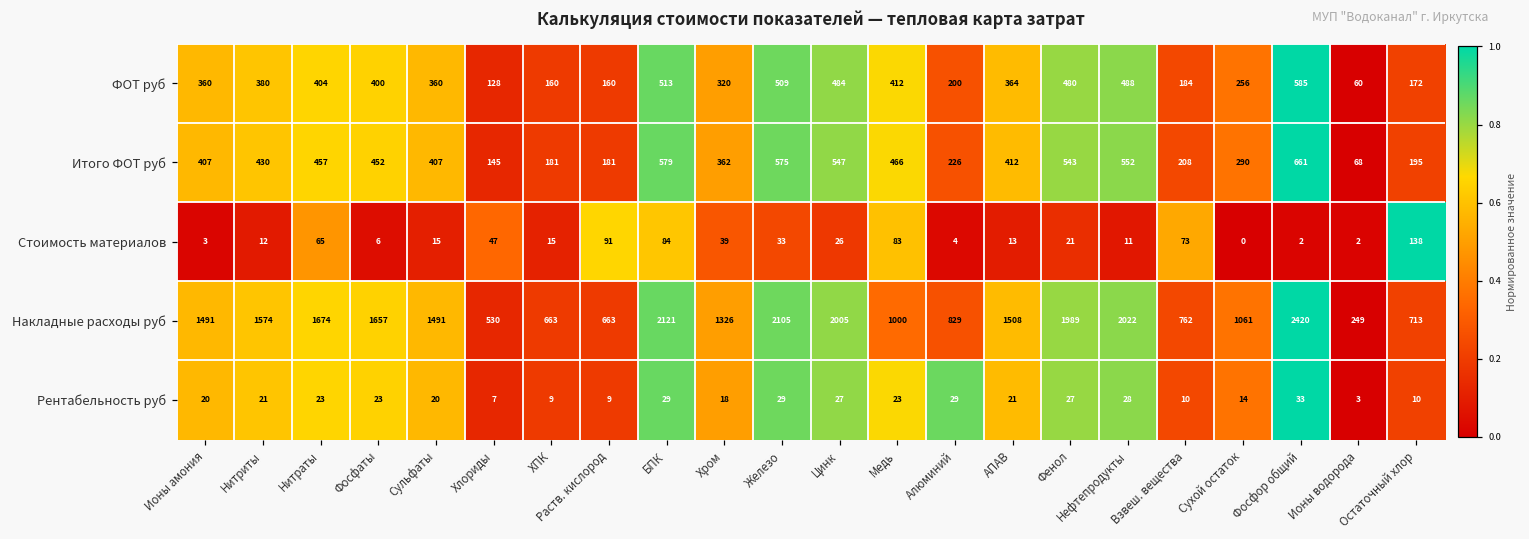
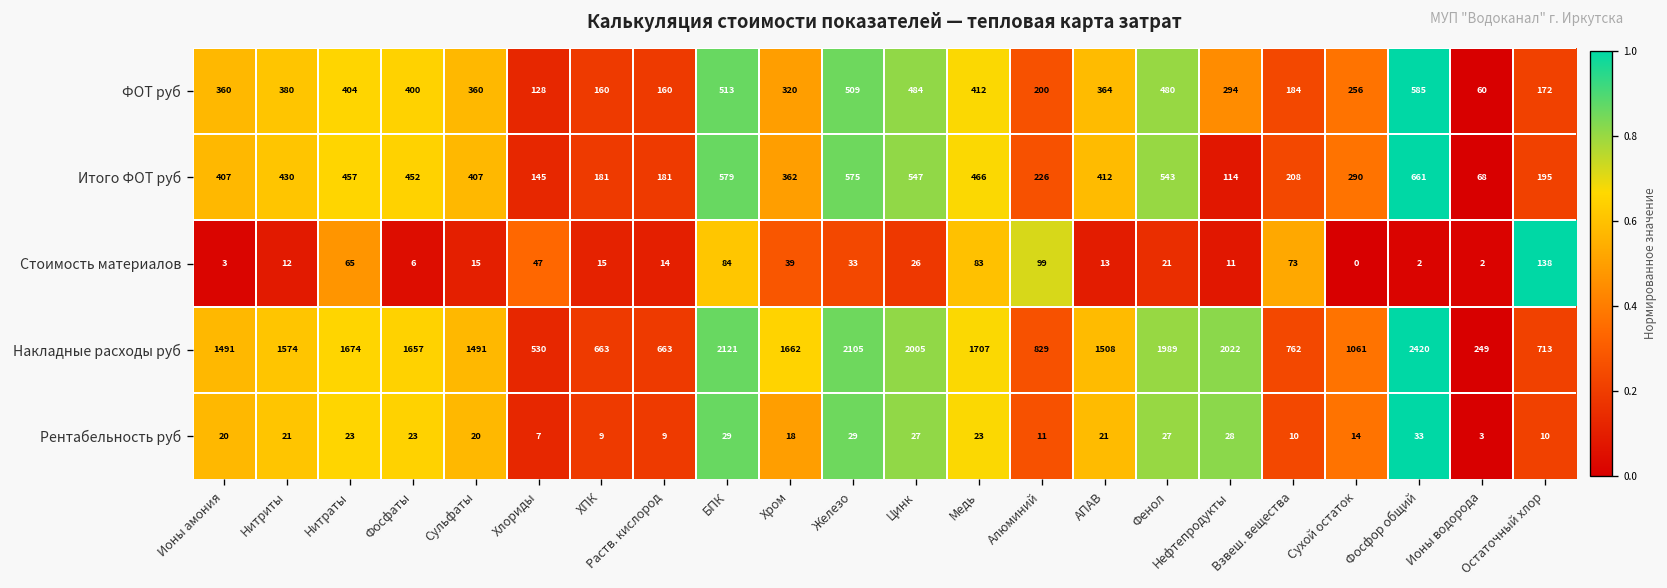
ФОТ руб, Нефтепродукты: 488 -> 294
Итого ФОТ руб, Нефтепродукты: 552 -> 114
Стоимость материалов, Раств. кислород: 91 -> 14
Стоимость материалов, Алюминий: 4 -> 99
Накладные расходы руб, Хром: 1326 -> 1662
Накладные расходы руб, Медь: 1000 -> 1707
Рентабельность руб, Алюминий: 29 -> 11
